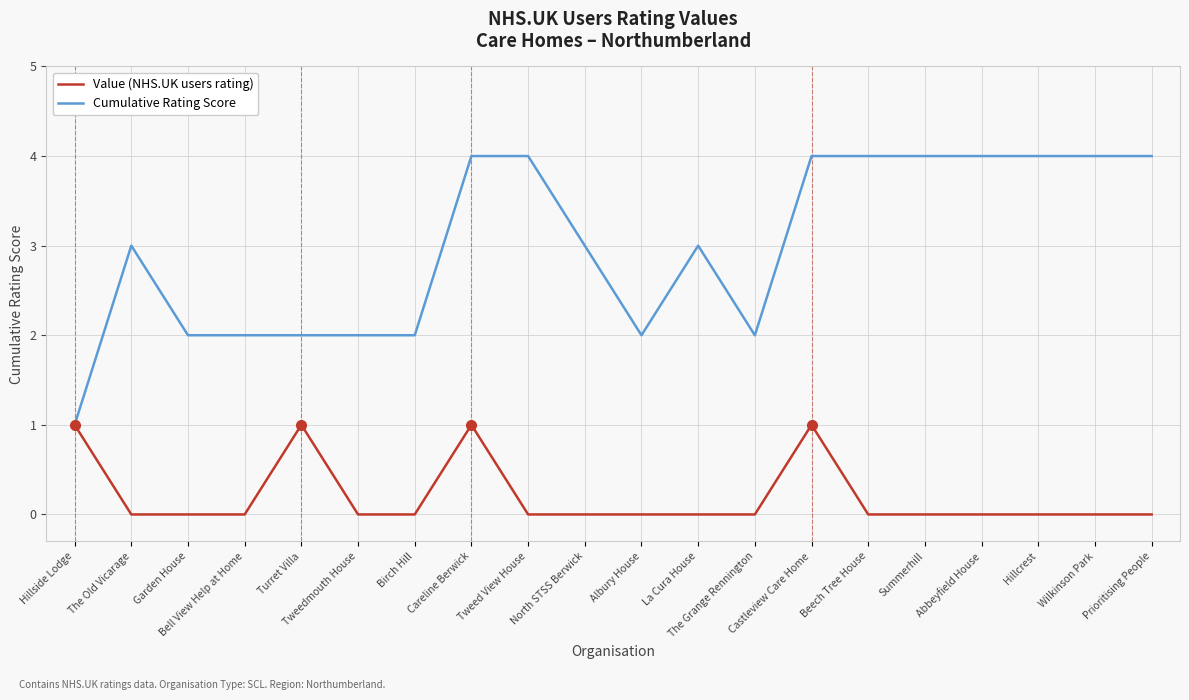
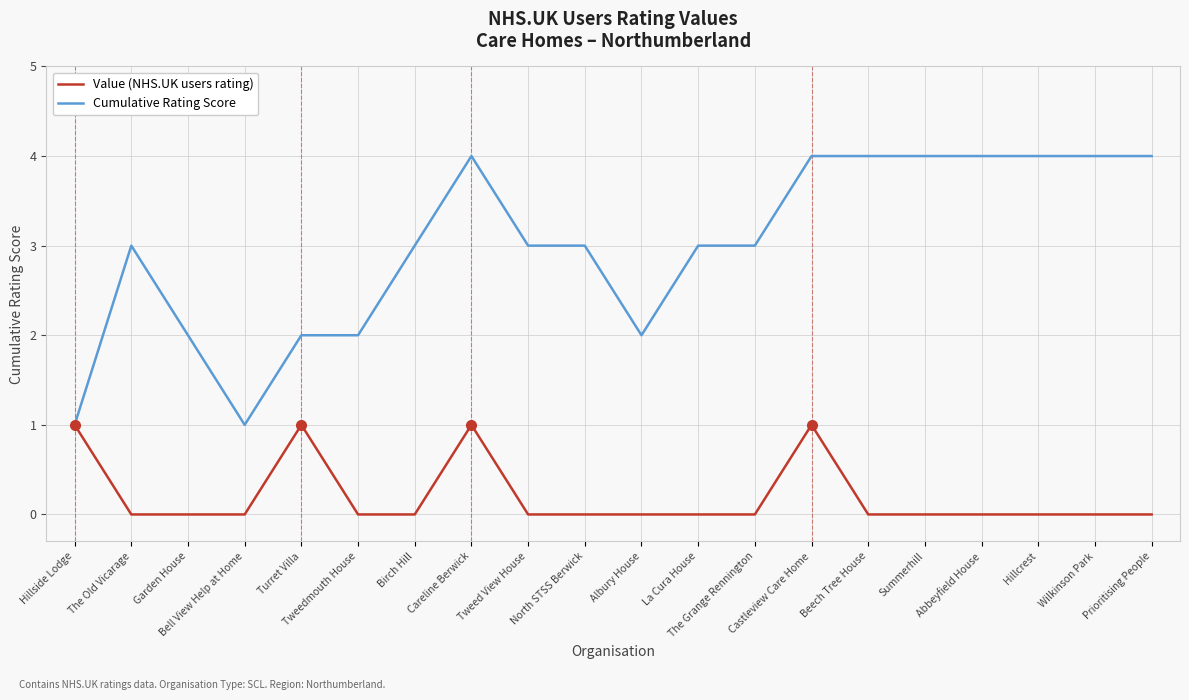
Cumulative Rating Score, Bell View Help at Home: 2 -> 1
Cumulative Rating Score, Birch Hill: 2 -> 3
Cumulative Rating Score, Tweed View House: 4 -> 3
Cumulative Rating Score, The Grange Rennington: 2 -> 3
